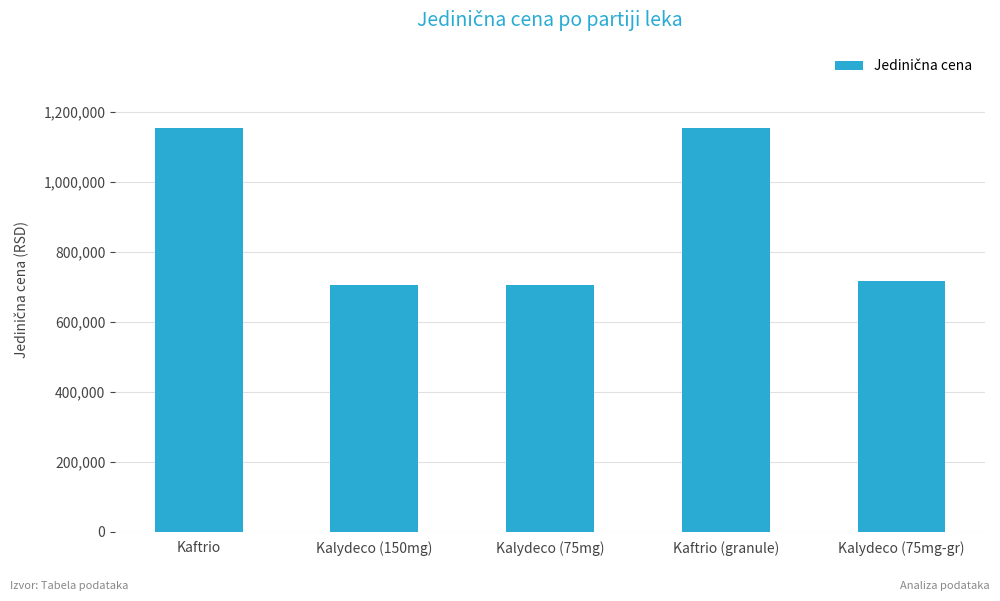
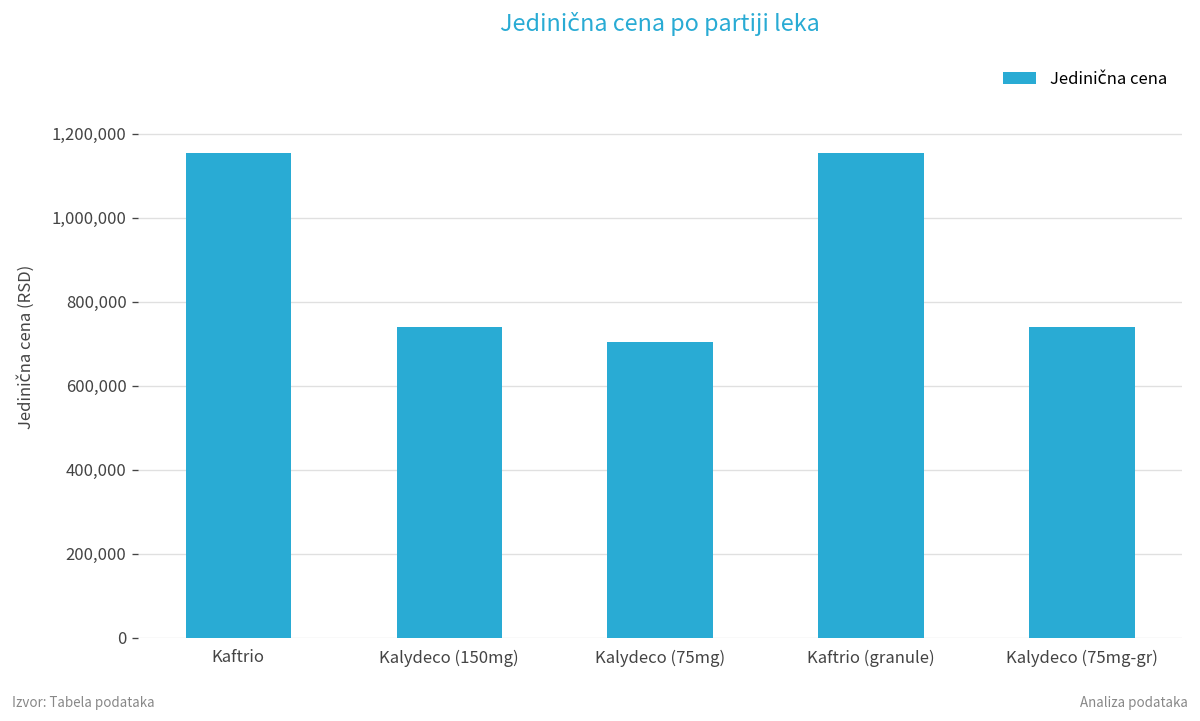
Kalydeco (150mg): 700,000 -> 740,000
Kalydeco (75mg-gr): 720,000 -> 740,000
